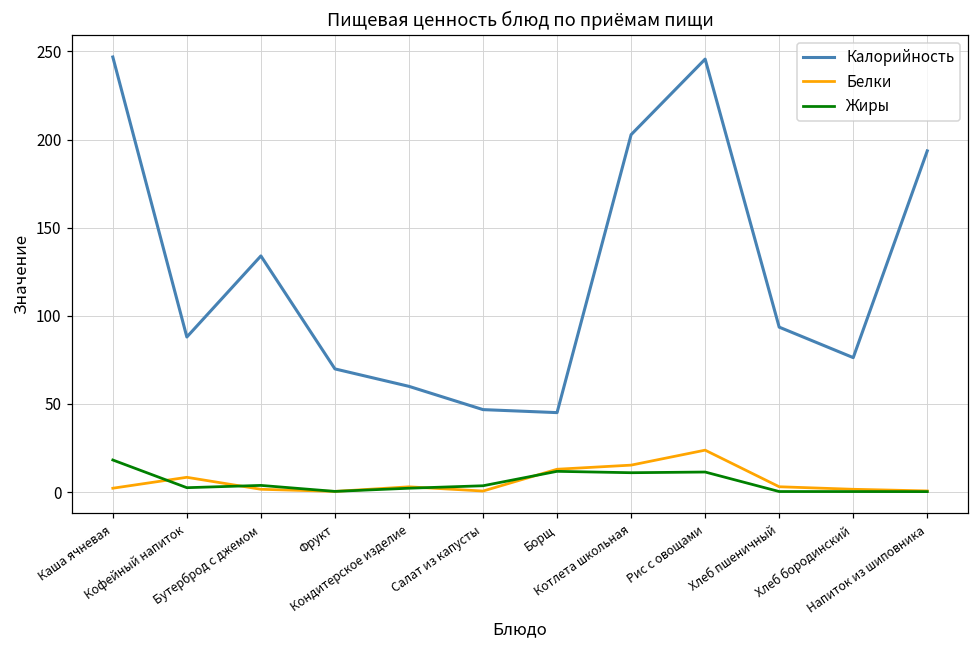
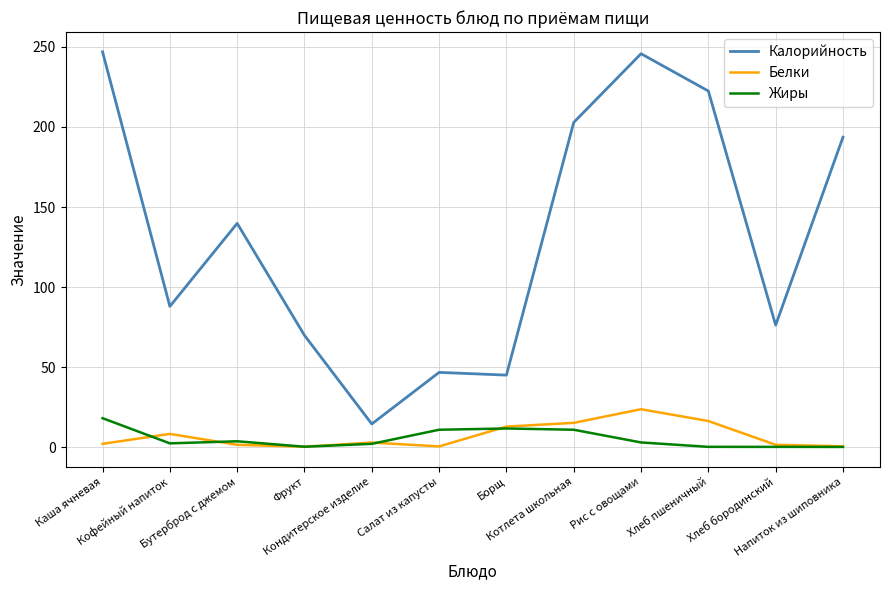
Калорийность, Бутерброд с джемом: 134 -> 140
Калорийность, Кондитерское изделие: 60 -> 15
Жиры, Салат из капусты: 4 -> 11
Жиры, Рис с овощами: 11 -> 3
Калорийность, Хлеб пшеничный: 94 -> 222
Белки, Хлеб пшеничный: 3 -> 16
